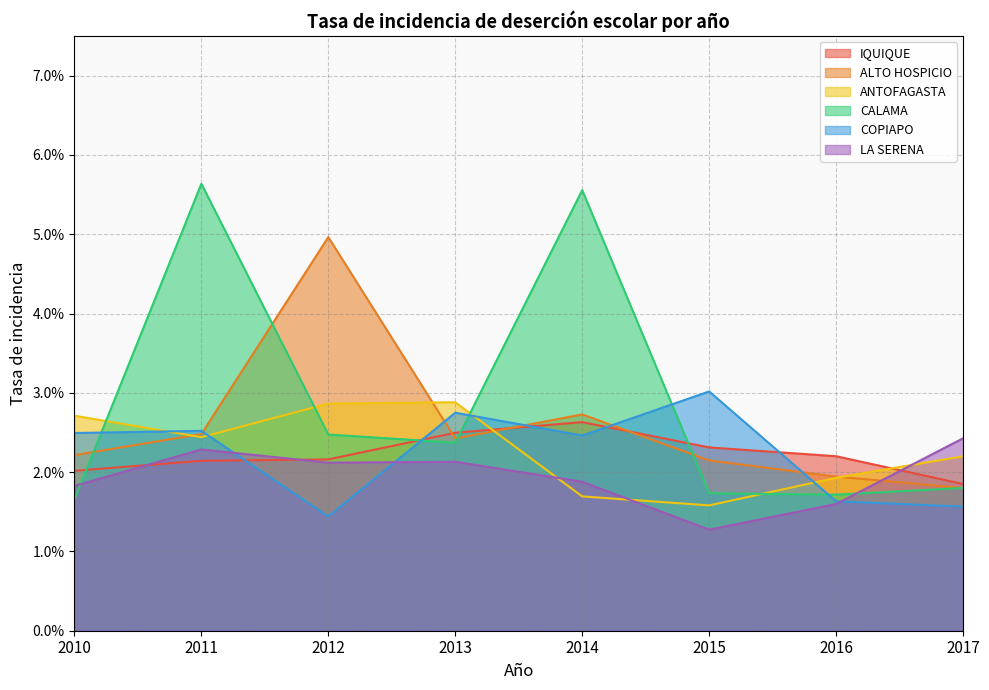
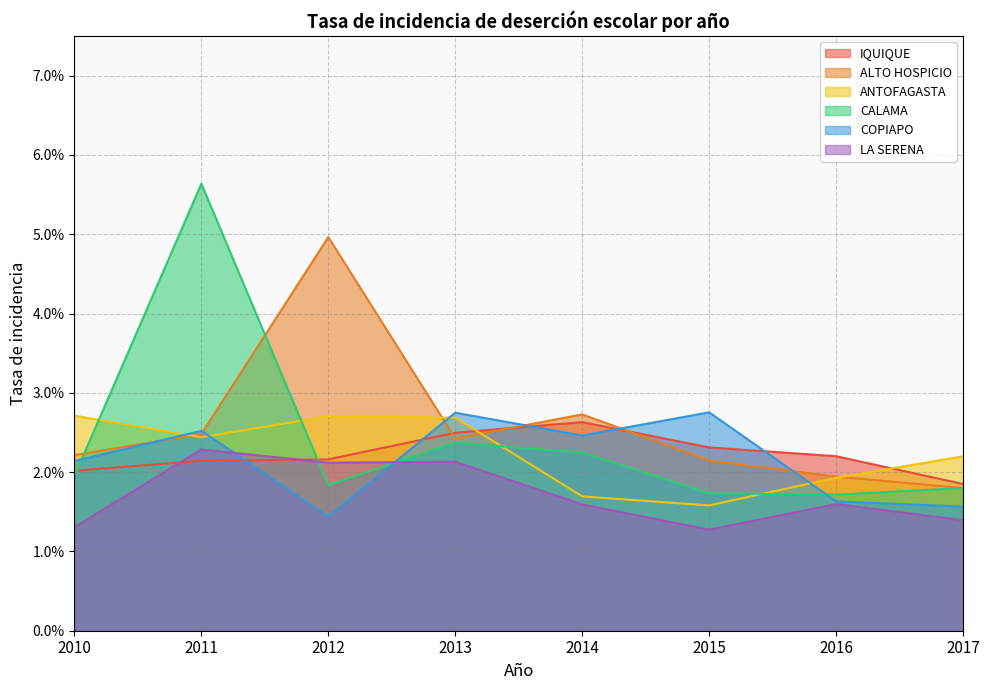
CALAMA, 2010: 1.7% -> 2.0%
COPIAPO, 2010: 2.5% -> 2.1%
LA SERENA, 2010: 1.8% -> 1.3%
ANTOFAGASTA, 2012: 2.9% -> 2.7%
CALAMA, 2012: 2.5% -> 1.8%
ANTOFAGASTA, 2013: 2.9% -> 2.7%
CALAMA, 2014: 5.6% -> 2.2%
LA SERENA, 2014: 1.9% -> 1.6%
COPIAPO, 2015: 3.0% -> 2.8%
LA SERENA, 2017: 2.4% -> 1.4%
